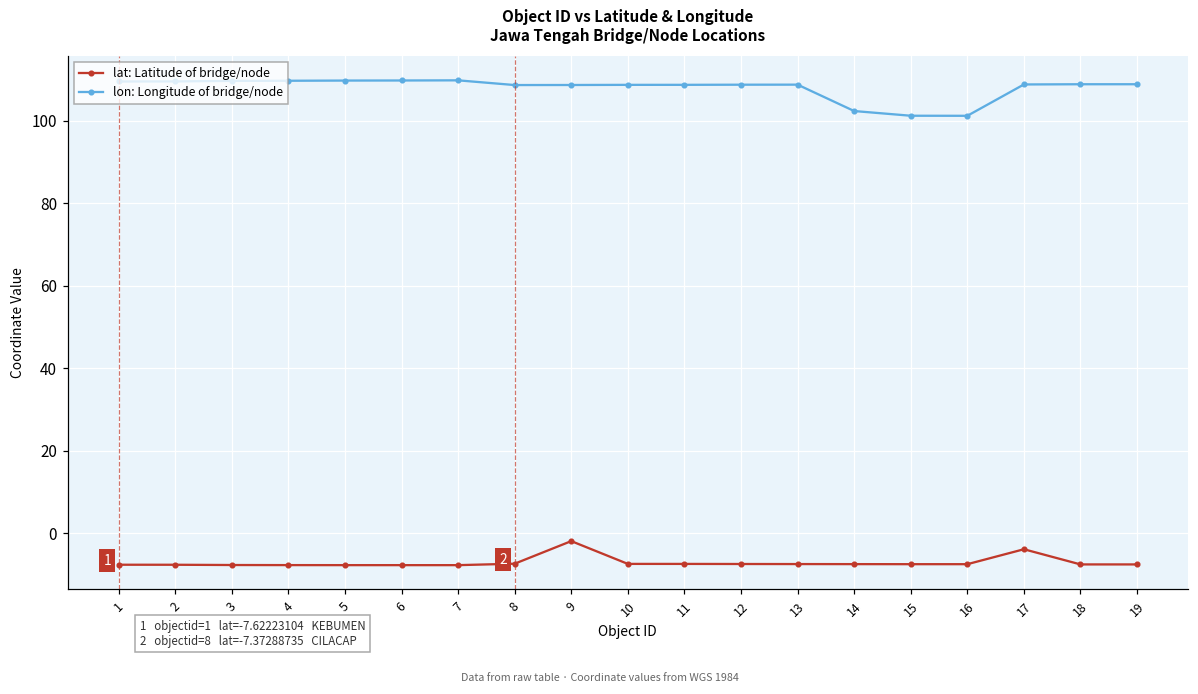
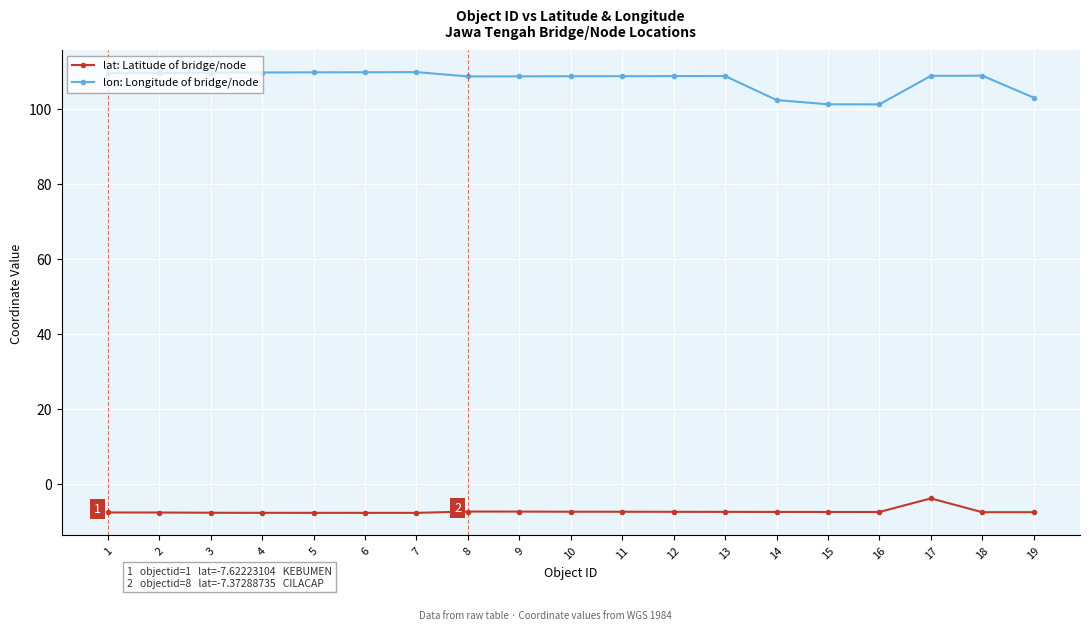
lat: Latitude of bridge/node, 9: -2 -> -7
lon: Longitude of bridge/node, 19: 109 -> 103
